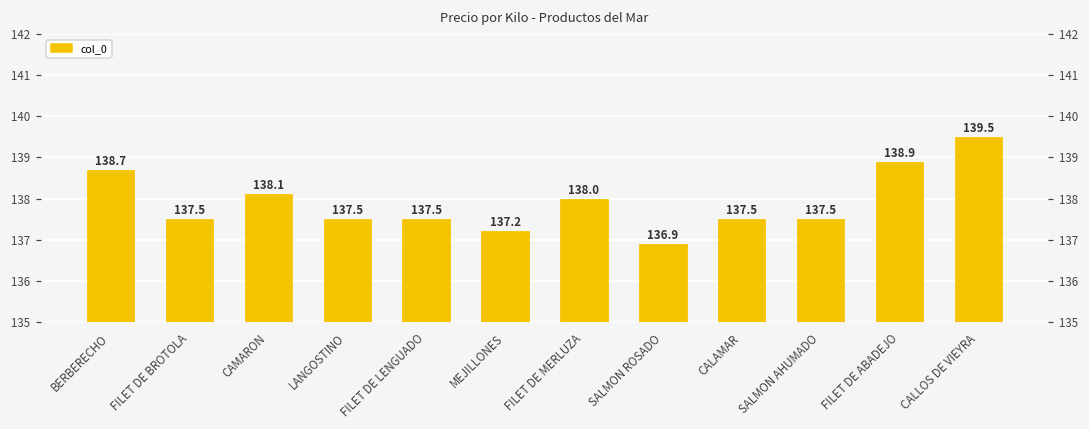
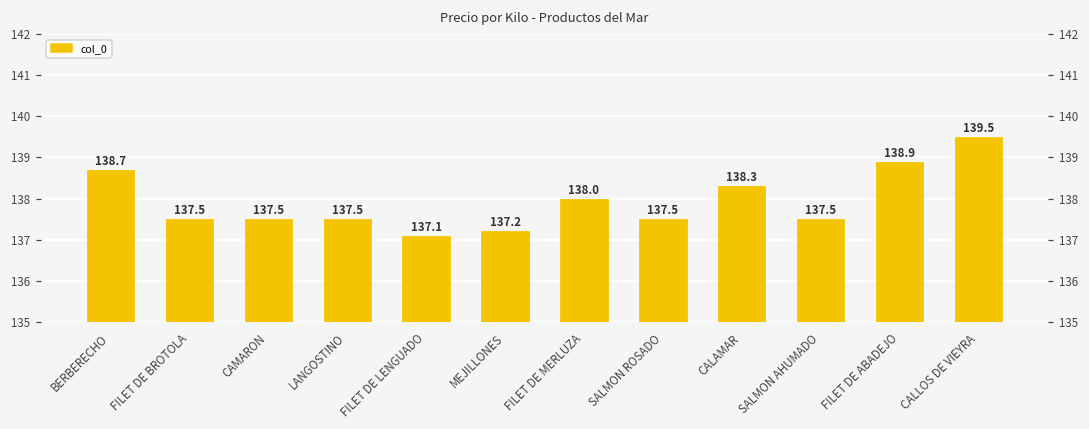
CAMARON: 138.1 -> 137.5
FILET DE LENGUADO: 137.5 -> 137.1
SALMON ROSADO: 136.9 -> 137.5
CALAMAR: 137.5 -> 138.3
